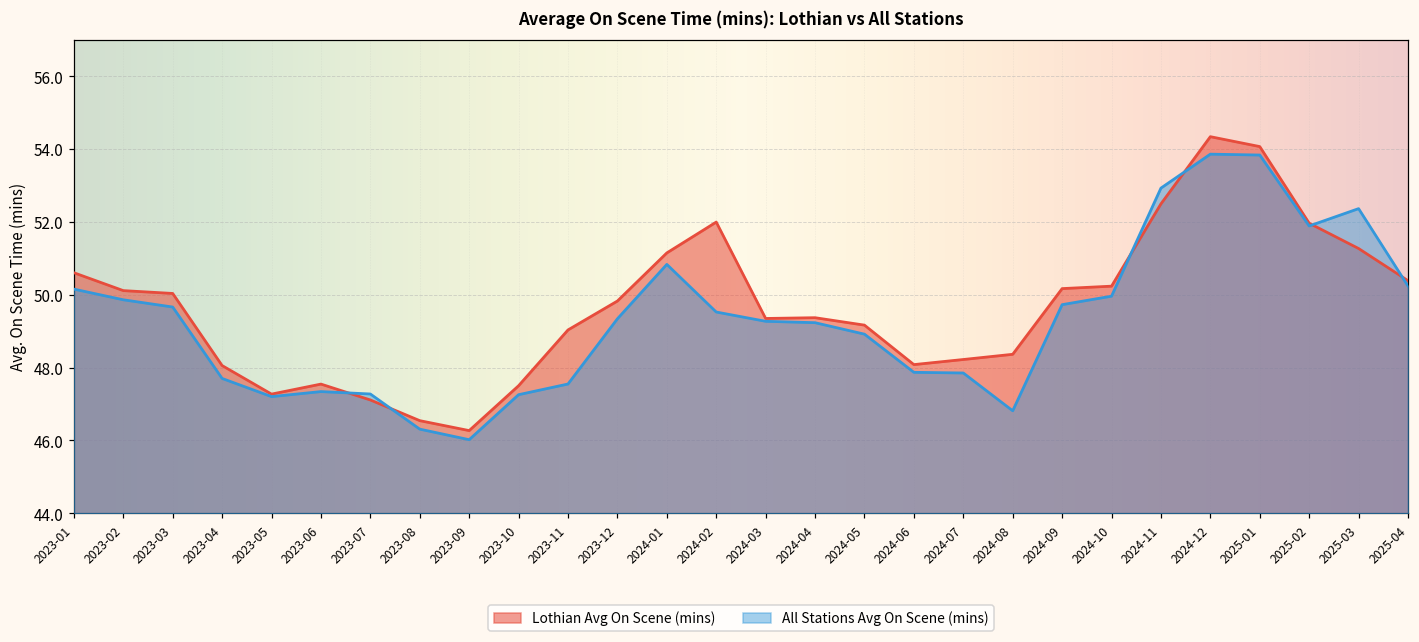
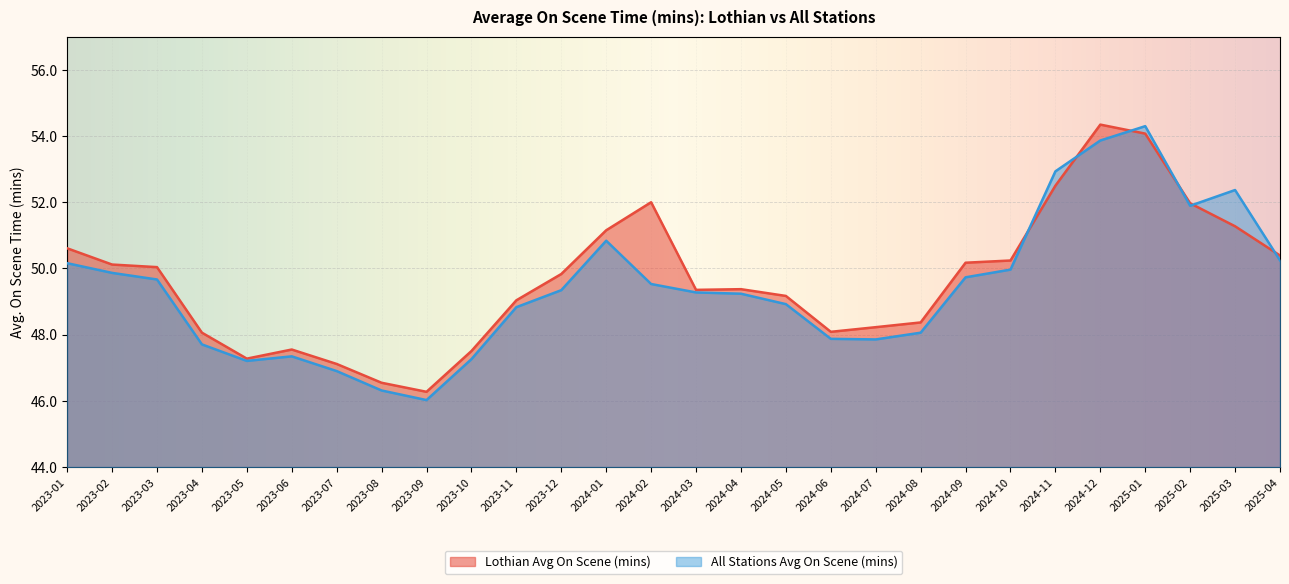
All Stations Avg On Scene (mins), 2023-07: 47.3 -> 46.9
All Stations Avg On Scene (mins), 2023-11: 47.6 -> 48.8
All Stations Avg On Scene (mins), 2024-08: 46.8 -> 48.1
All Stations Avg On Scene (mins), 2025-01: 53.8 -> 54.3
